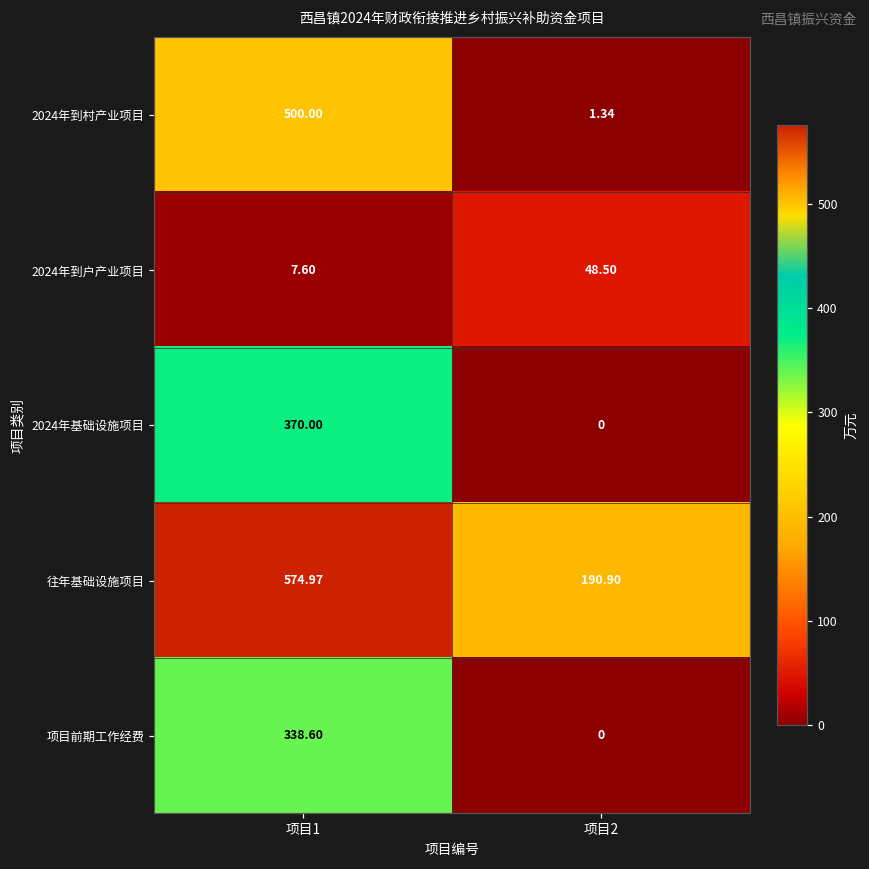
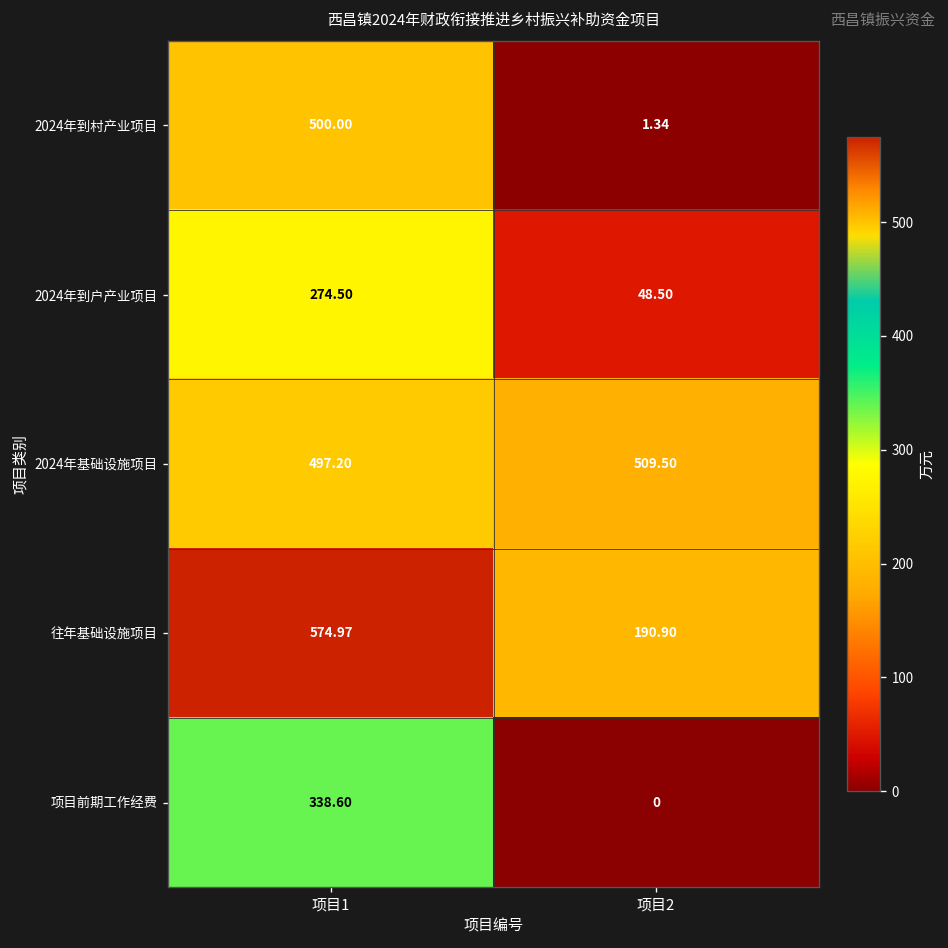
2024年到户产业项目, 项目1: 7.60 -> 274.50
2024年基础设施项目, 项目1: 370.00 -> 497.20
2024年基础设施项目, 项目2: 0 -> 509.50
